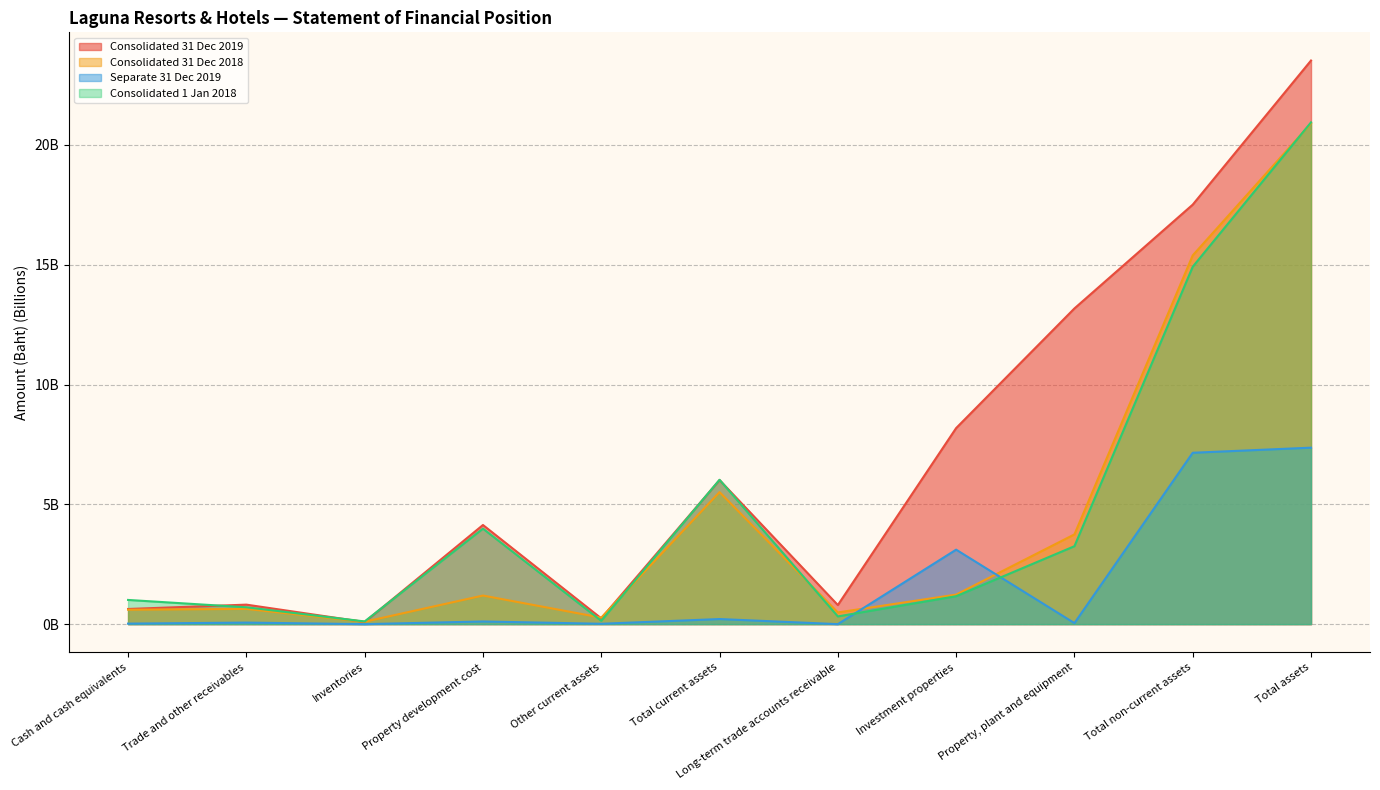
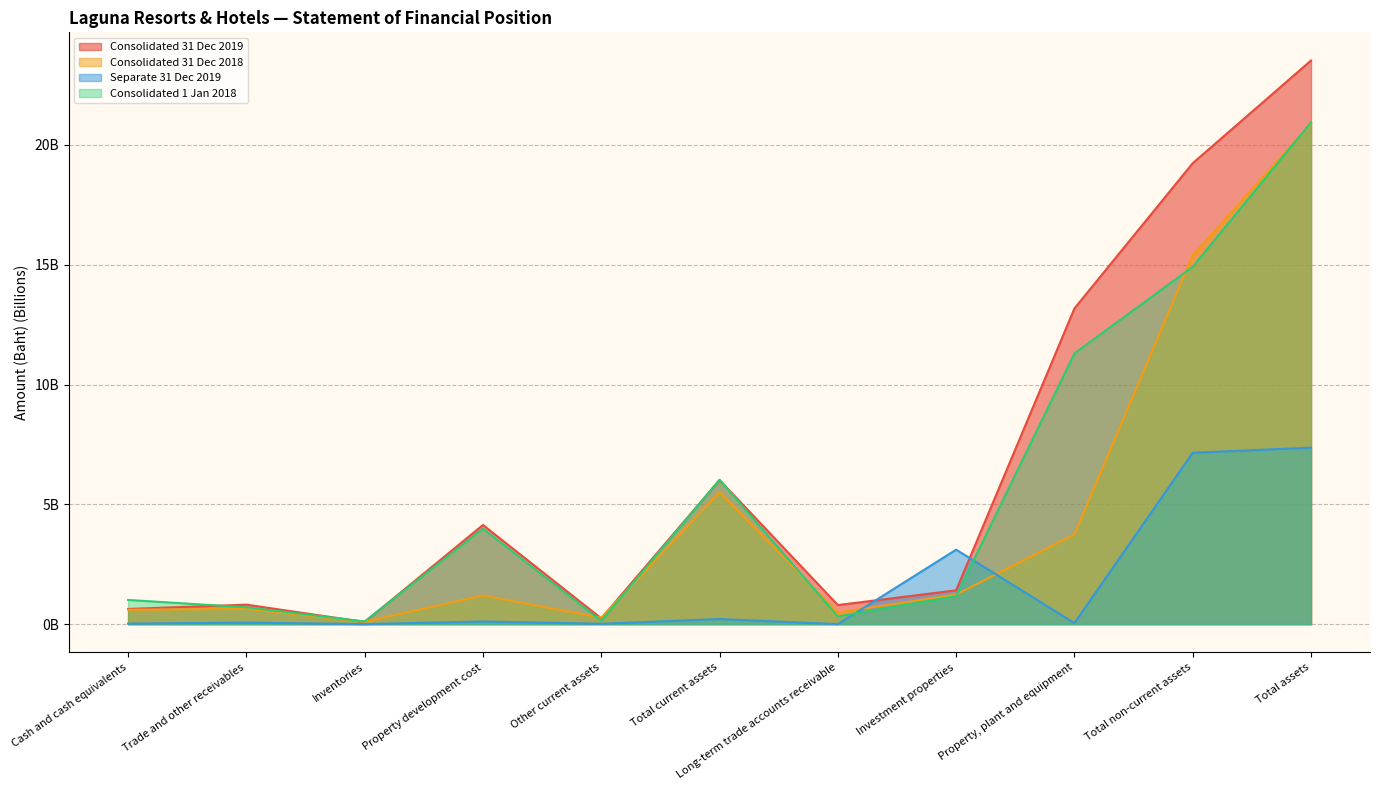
Consolidated 31 Dec 2019, Investment properties: 8200000000 -> 1400000000
Consolidated 1 Jan 2018, Property, plant and equipment: 3300000000 -> 11300000000
Consolidated 31 Dec 2019, Total non-current assets: 17500000000 -> 19200000000
